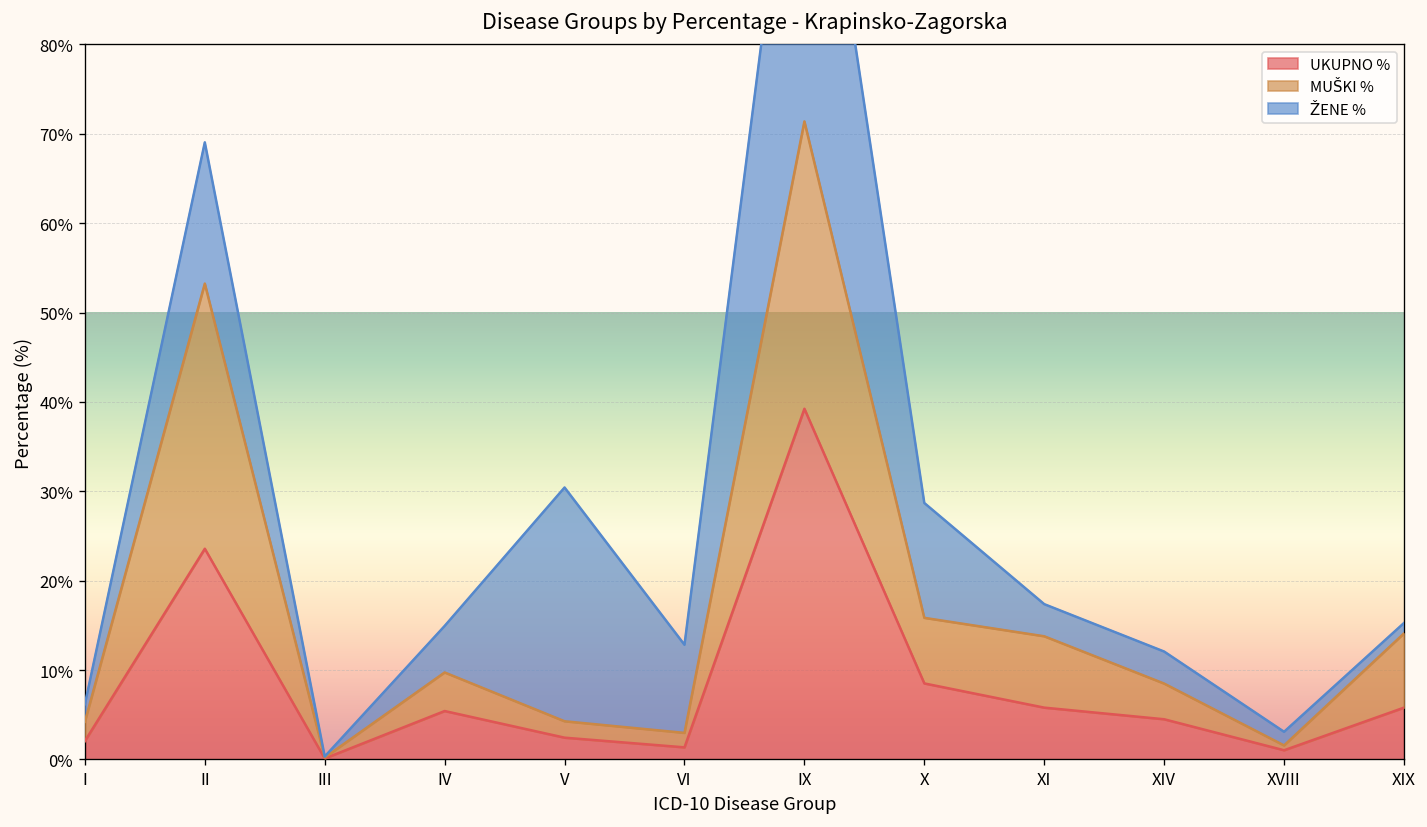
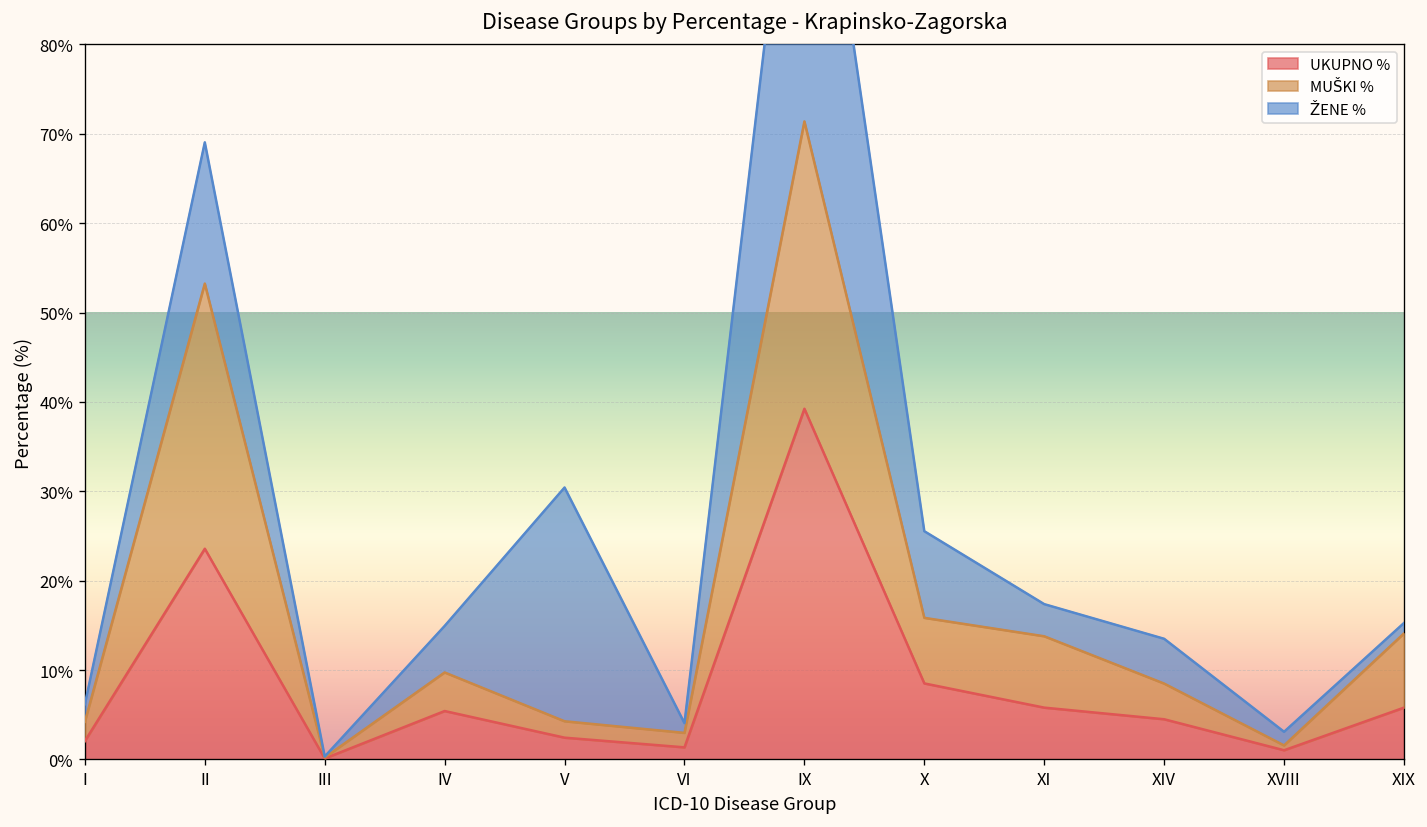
ŽENE %, VI: 10% -> 1%
ŽENE %, X: 13% -> 10%
ŽENE %, XIV: 4% -> 5%
